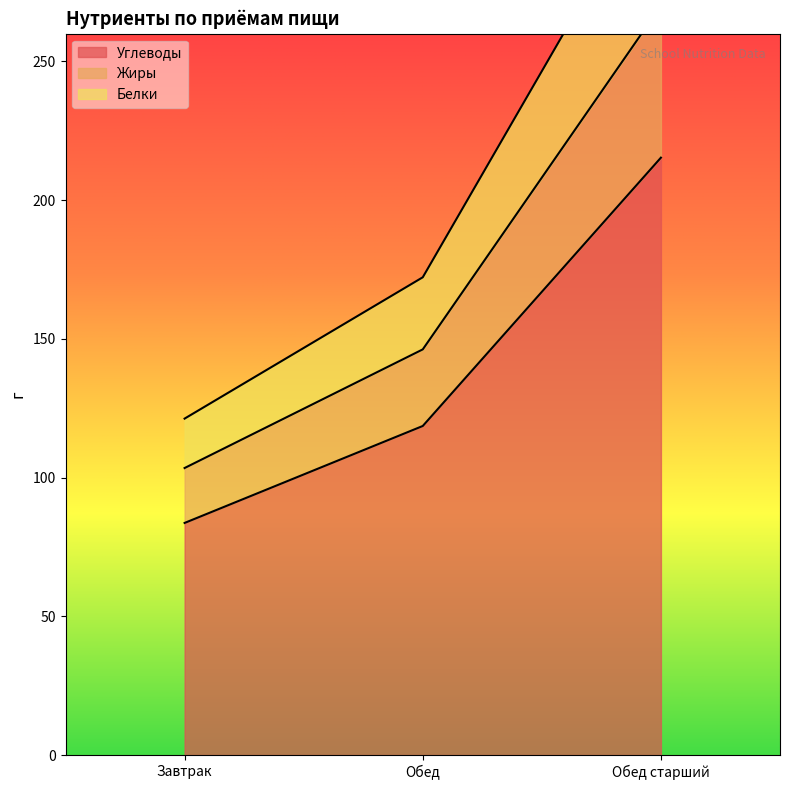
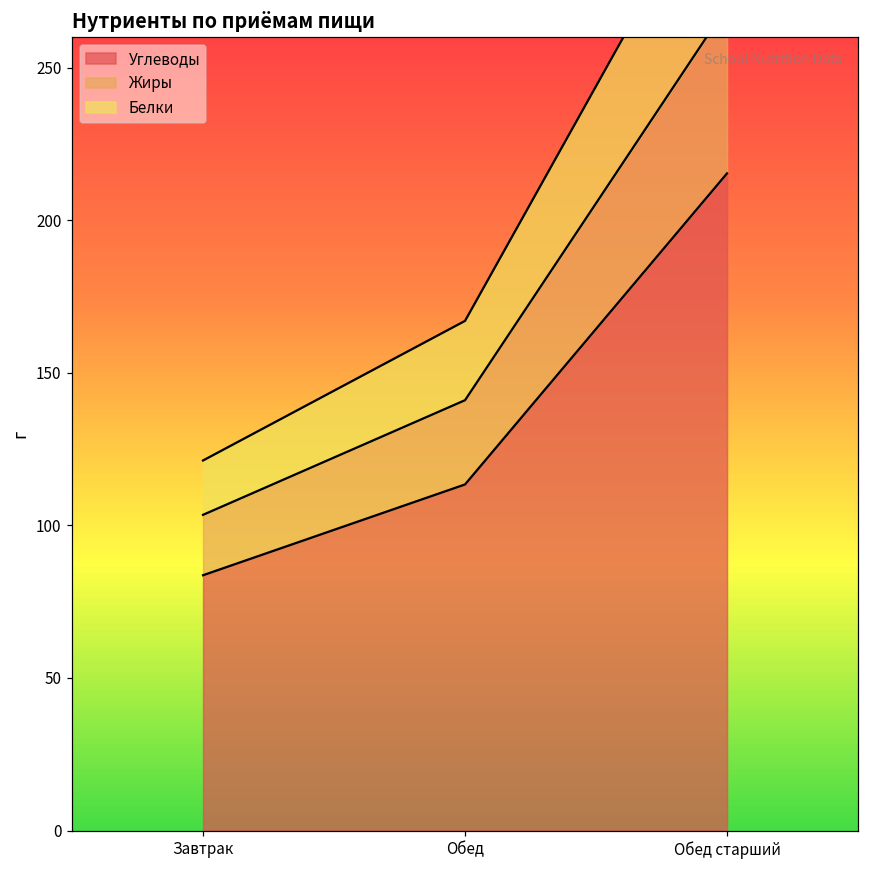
Углеводы, Обед: 119 -> 113
